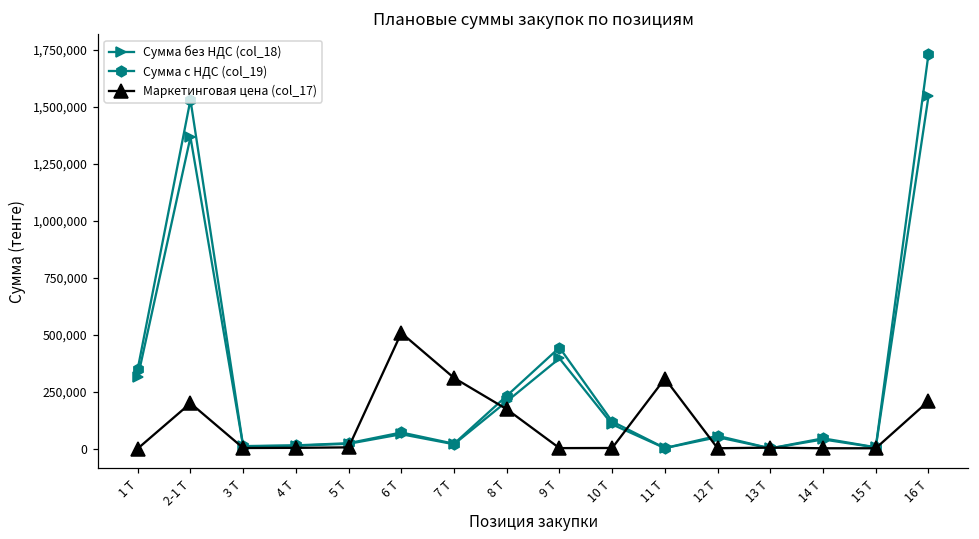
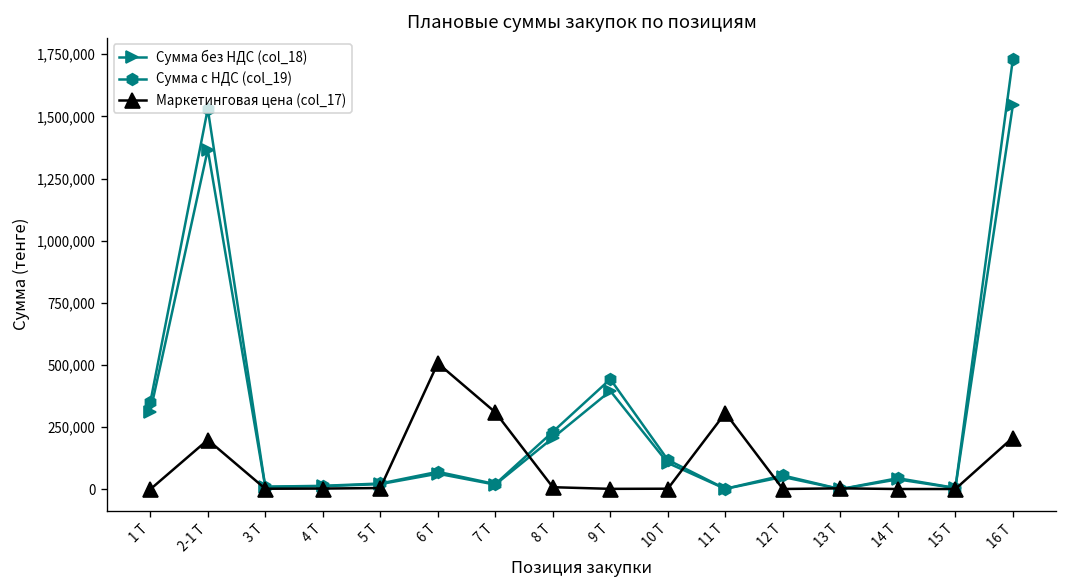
Маркетинговая цена (col_17), 8 Т: 170,000 -> 10,000
